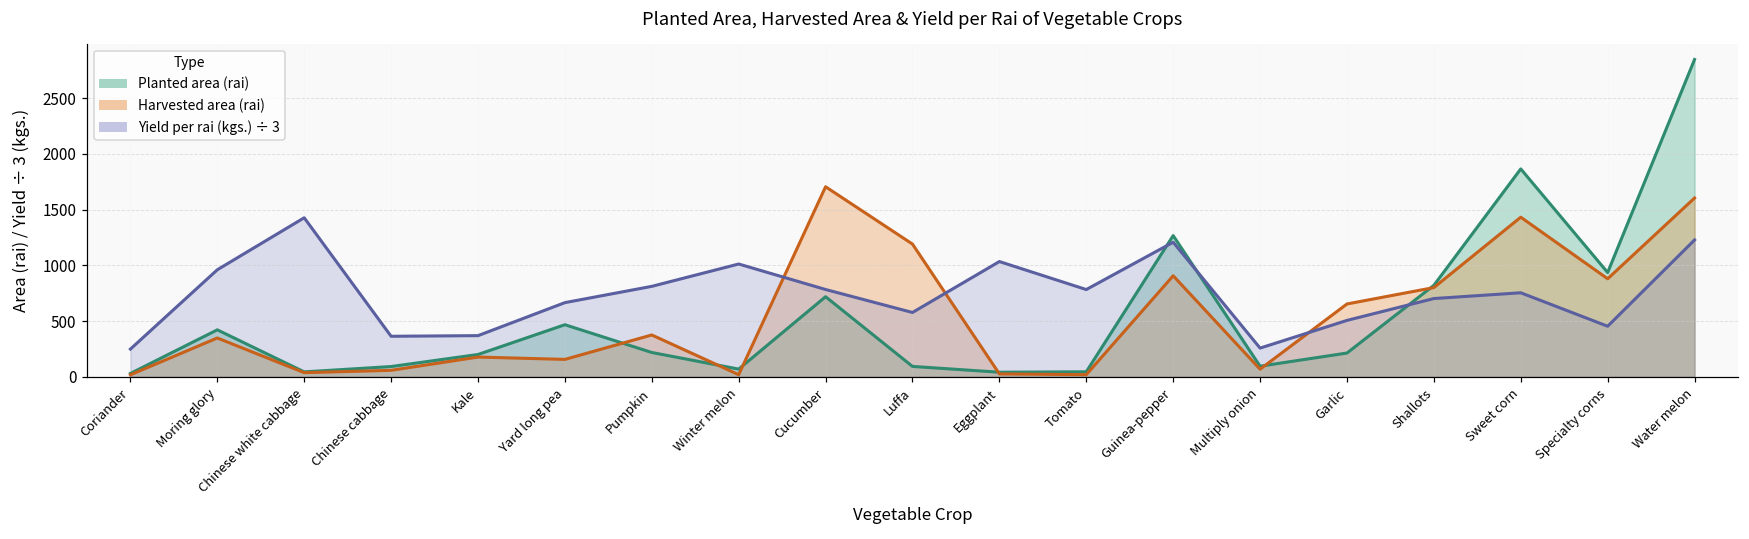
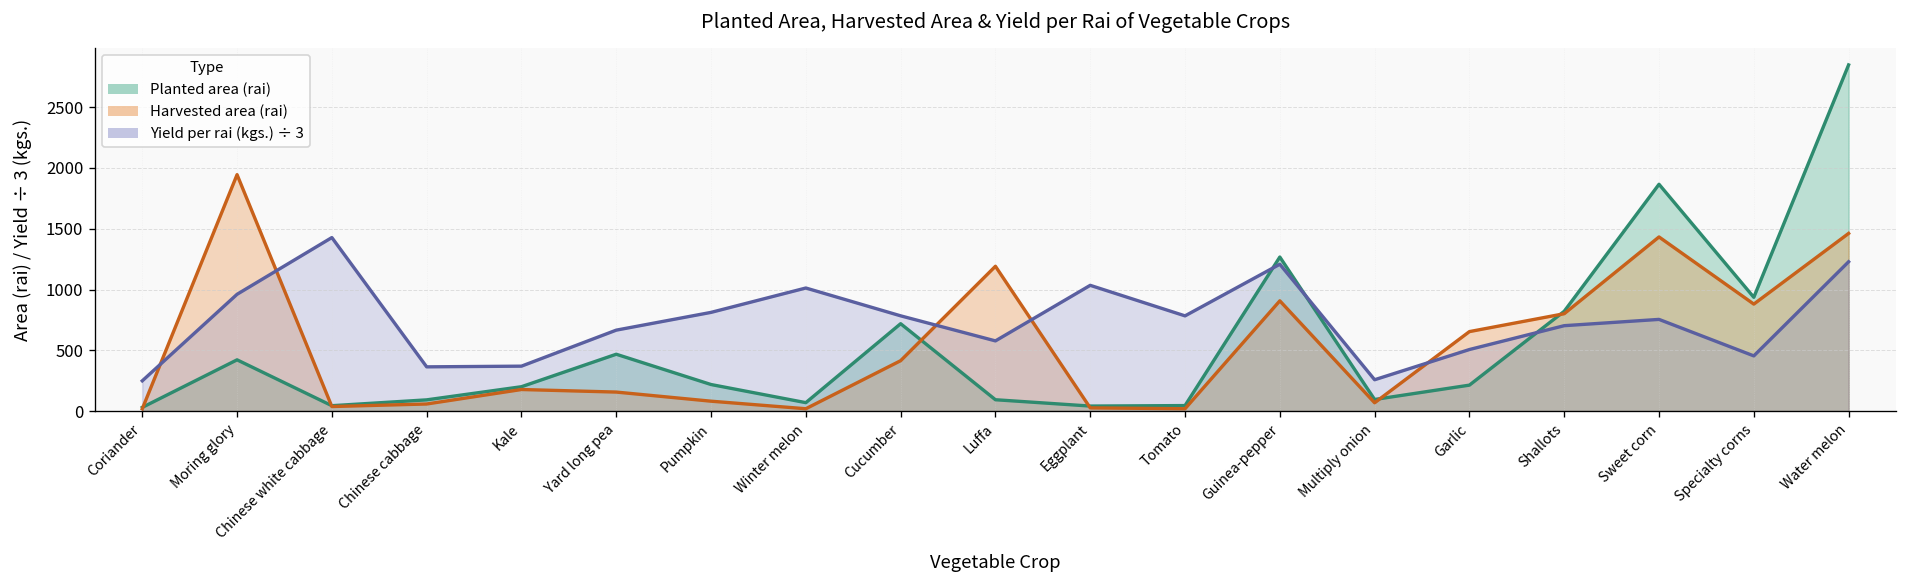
Harvested area (rai), Moring glory: 350 -> 1940
Harvested area (rai), Pumpkin: 380 -> 80
Harvested area (rai), Cucumber: 1710 -> 420
Harvested area (rai), Water melon: 1600 -> 1460
